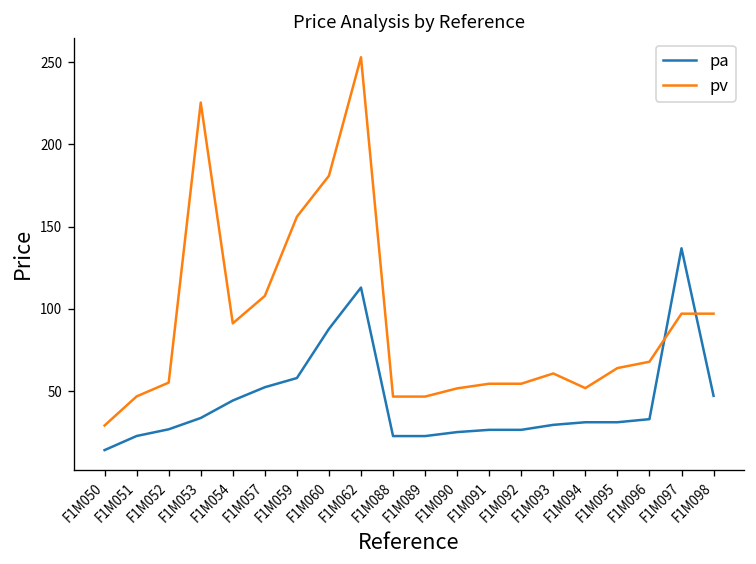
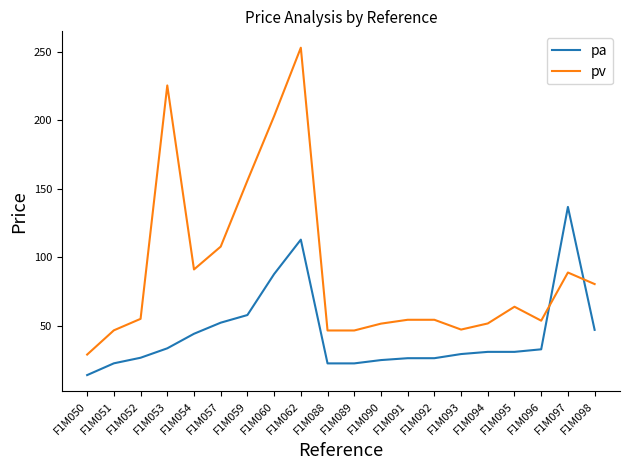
pv, F1M060: 181 -> 203
pv, F1M093: 61 -> 47
pv, F1M096: 68 -> 54
pv, F1M097: 97 -> 89
pv, F1M098: 97 -> 81
